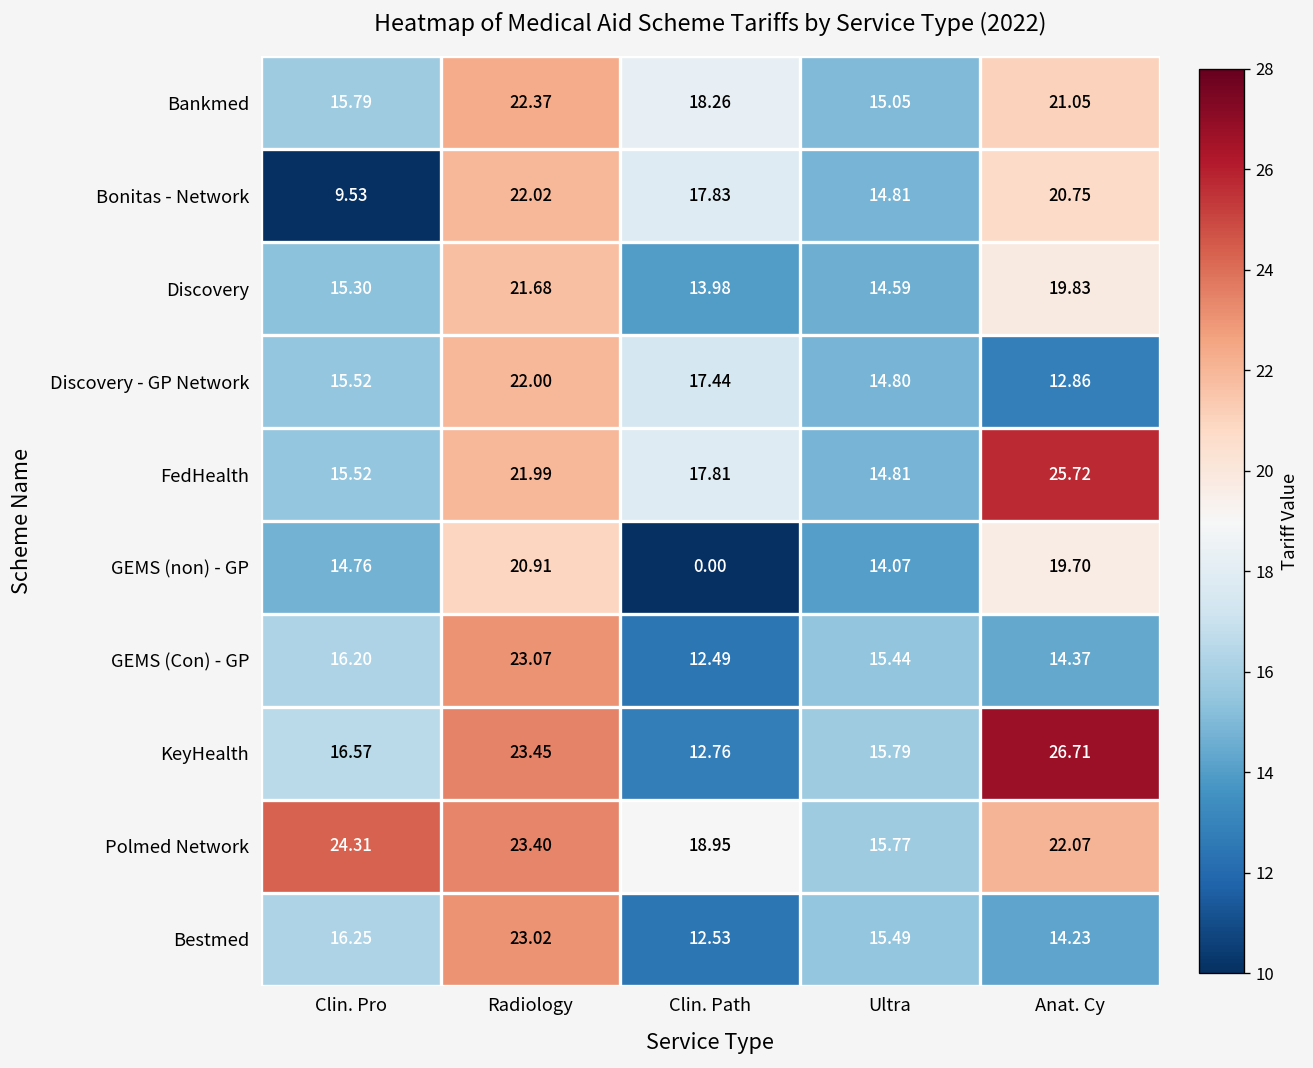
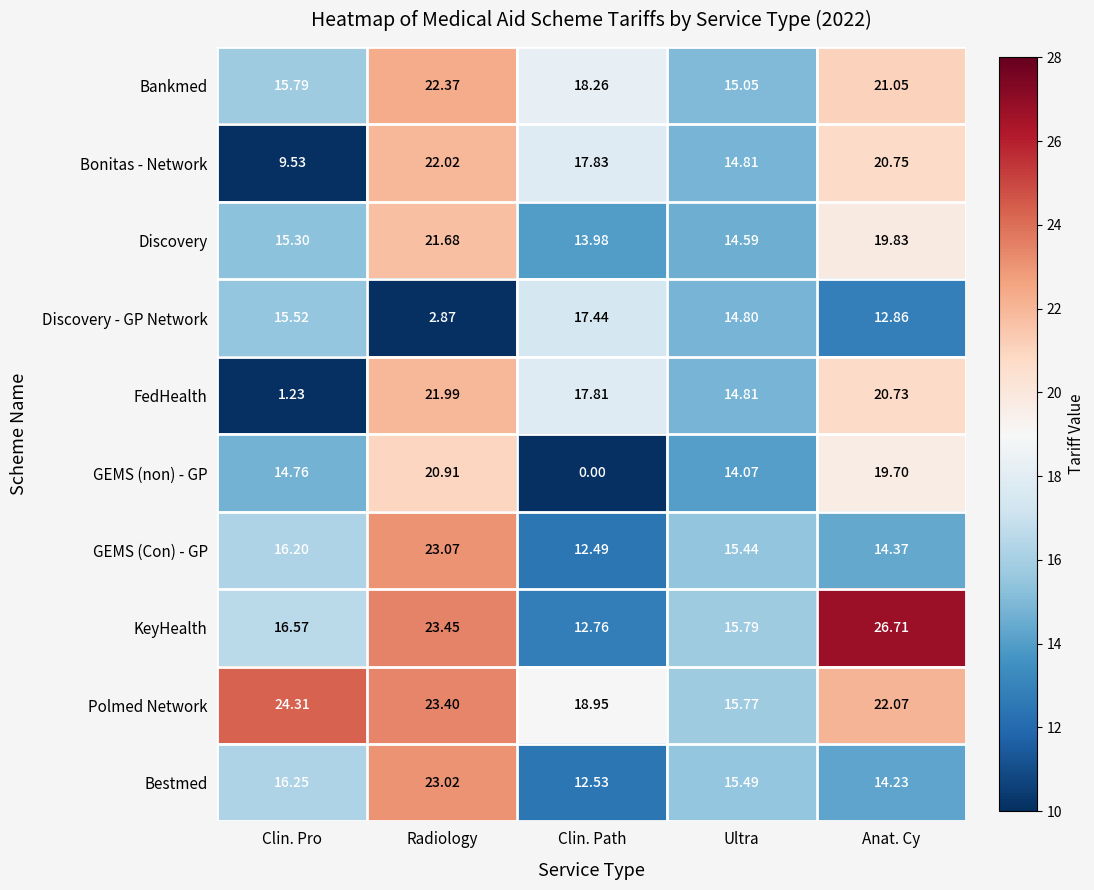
Discovery - GP Network, Radiology: 22.00 -> 2.87
FedHealth, Clin. Pro: 15.52 -> 1.23
FedHealth, Anat. Cy: 25.72 -> 20.73
